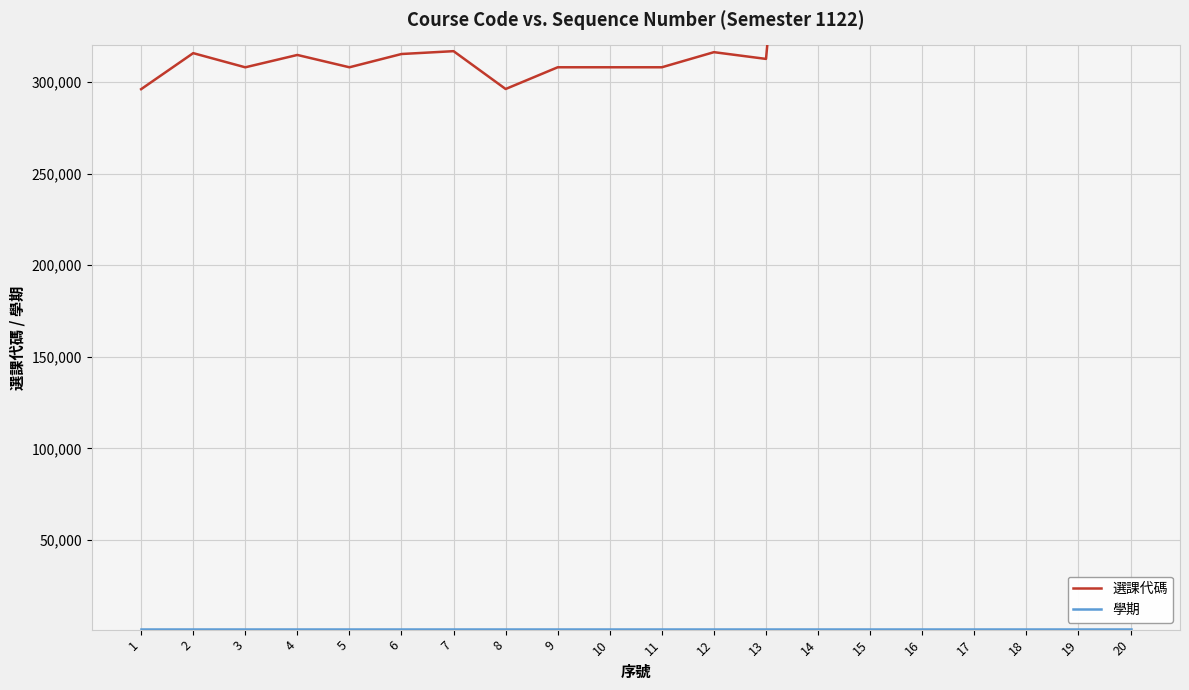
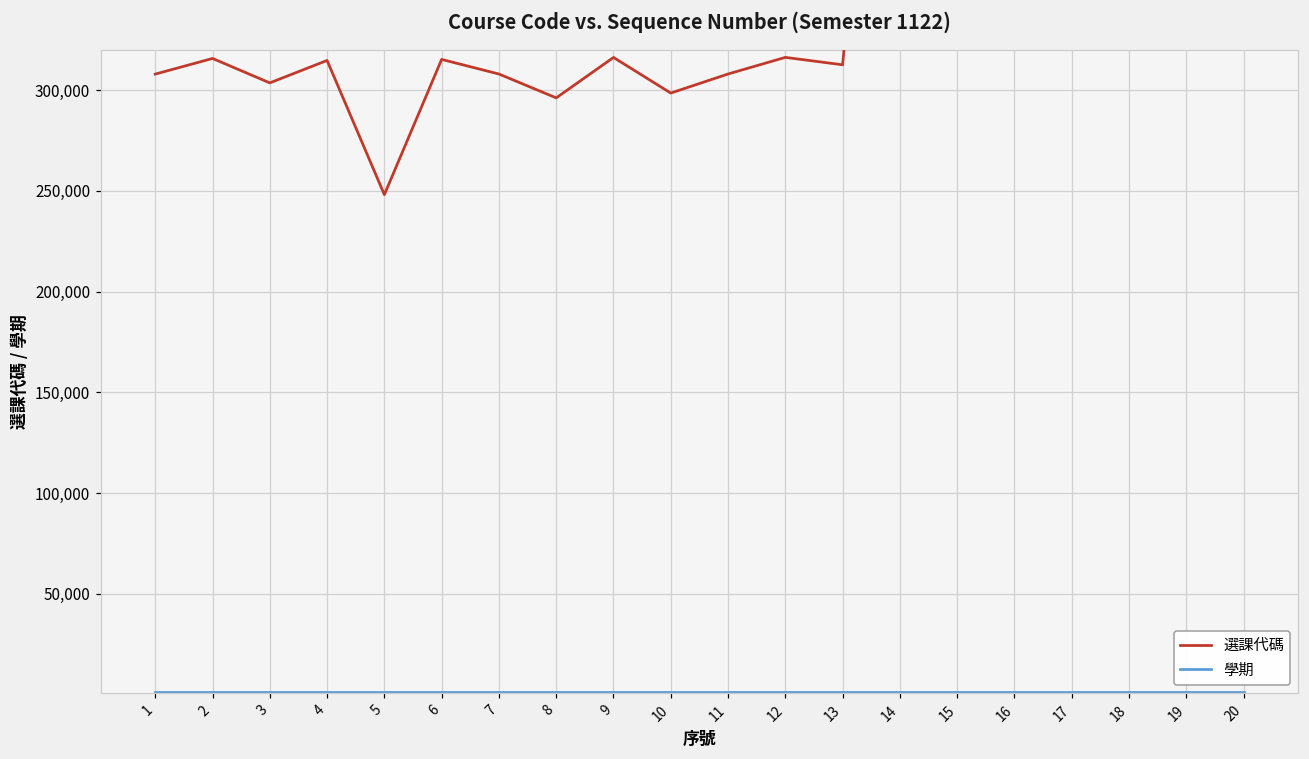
選課代碼, 1: 296,000 -> 308,000
選課代碼, 3: 308,000 -> 304,000
選課代碼, 5: 308,000 -> 248,000
選課代碼, 7: 317,000 -> 308,000
選課代碼, 9: 308,000 -> 316,000
選課代碼, 10: 308,000 -> 299,000
